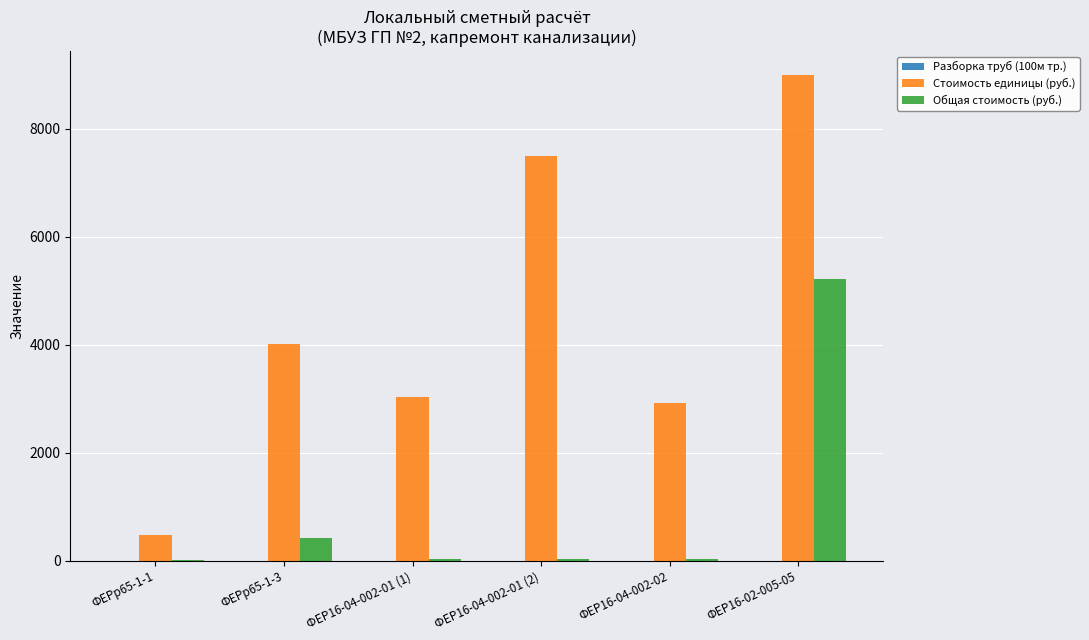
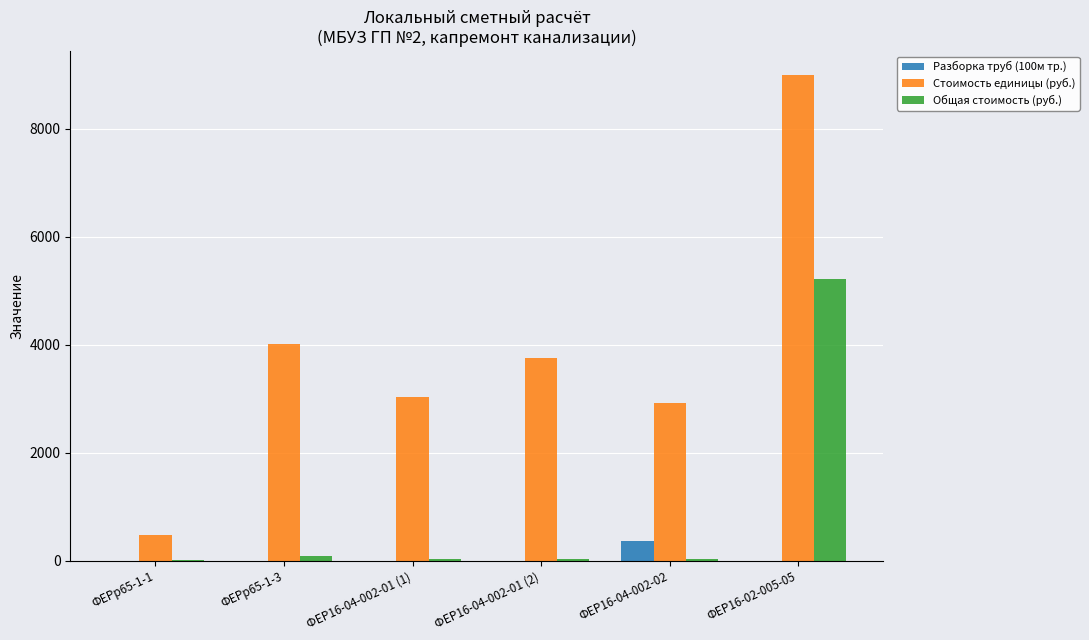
Общая стоимость (руб.), ФЕРр65-1-3: 400 -> 100
Стоимость единицы (руб.), ФЕР16-04-002-01 (2): 7500 -> 3800
Разборка труб (100м тр.), ФЕР16-04-002-02: 0 -> 400
